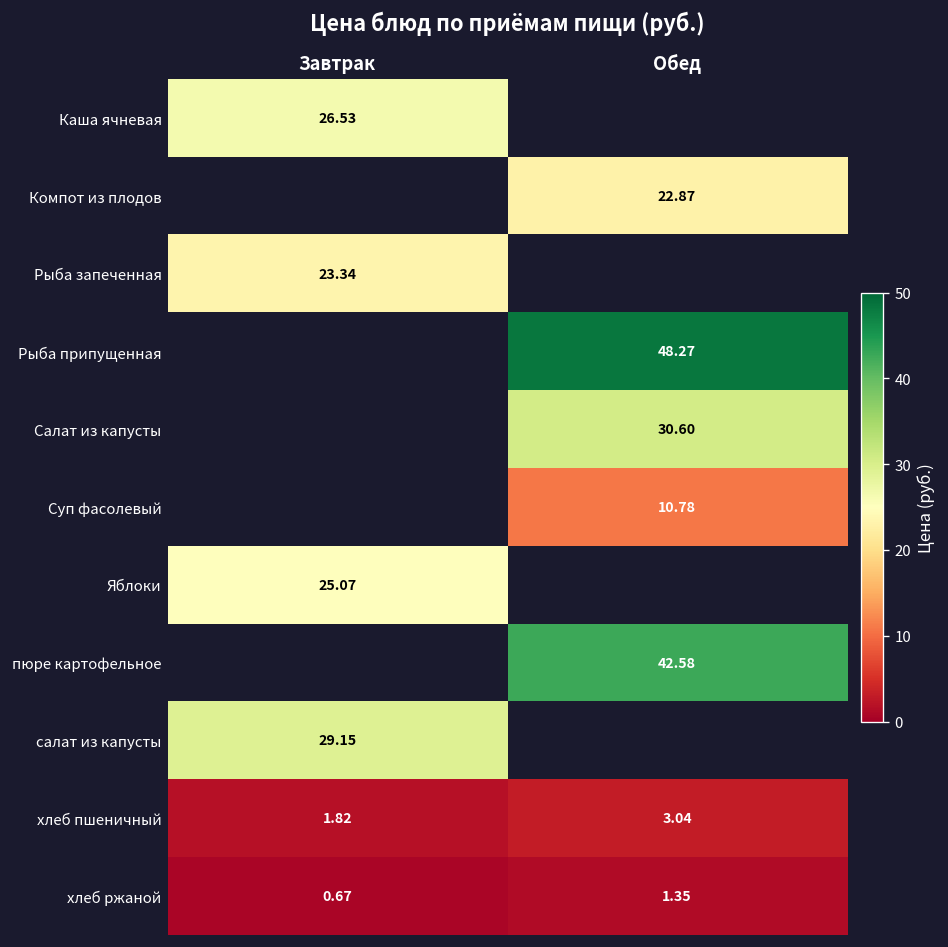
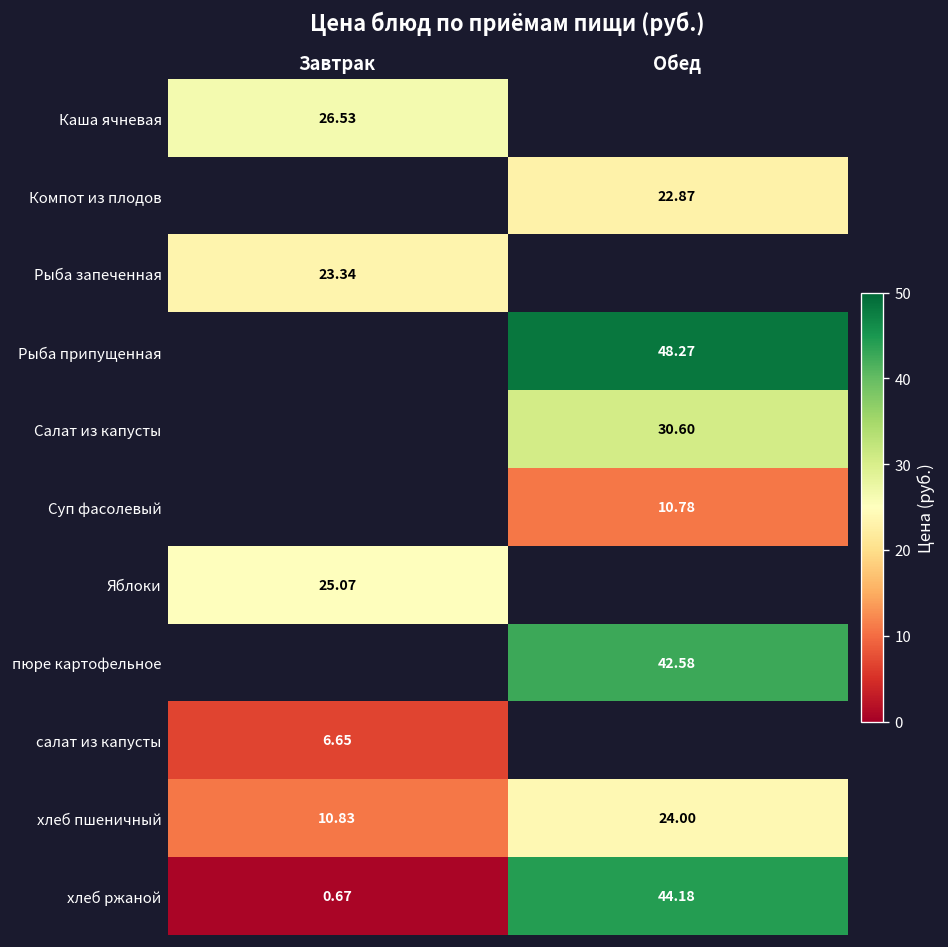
салат из капусты, Завтрак: 29.15 -> 6.65
хлеб пшеничный, Завтрак: 1.82 -> 10.83
хлеб пшеничный, Обед: 3.04 -> 24.00
хлеб ржаной, Обед: 1.35 -> 44.18
